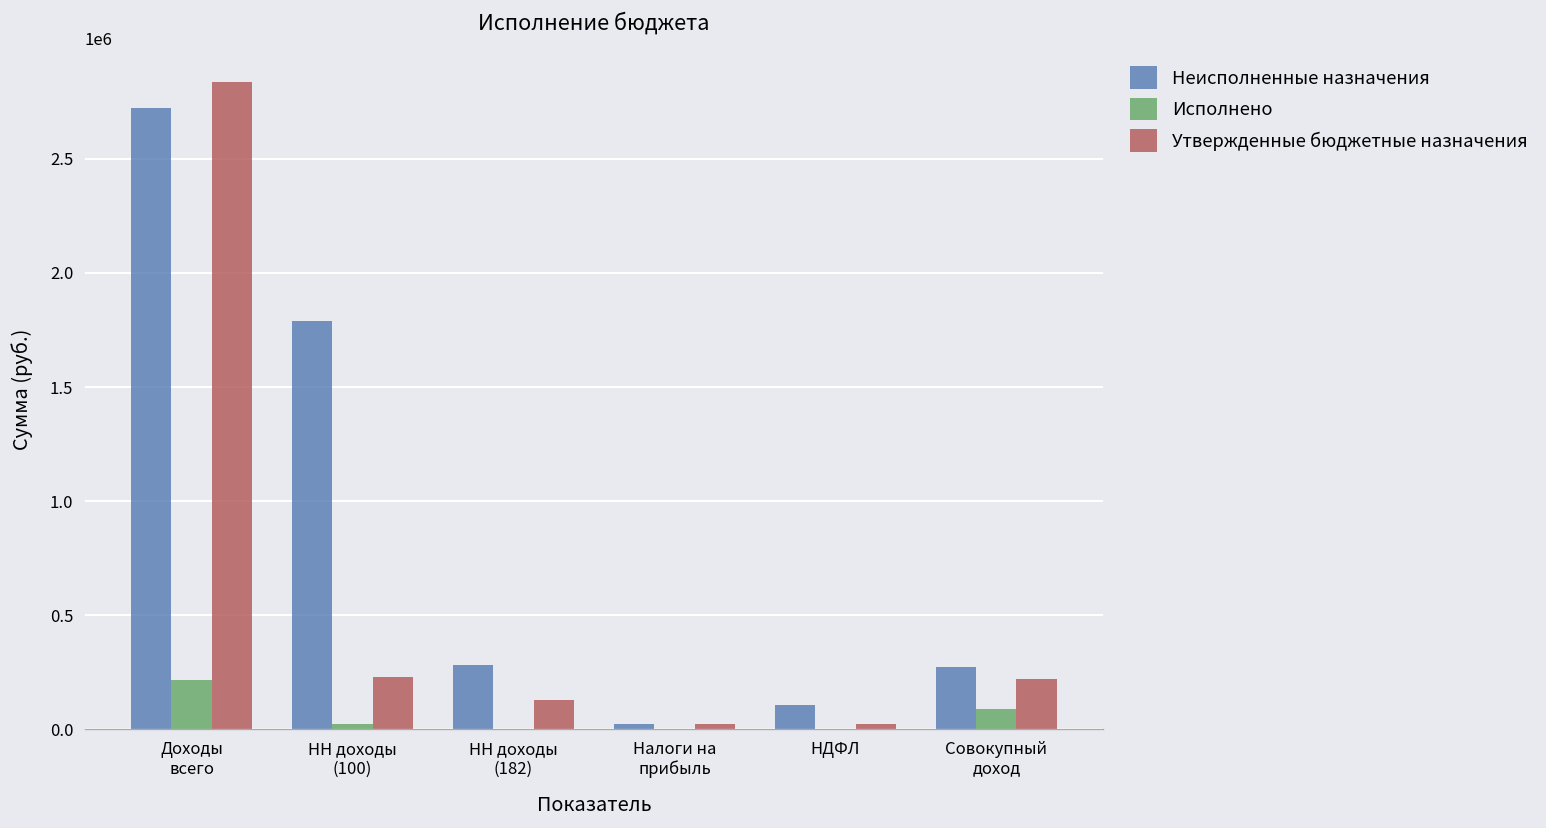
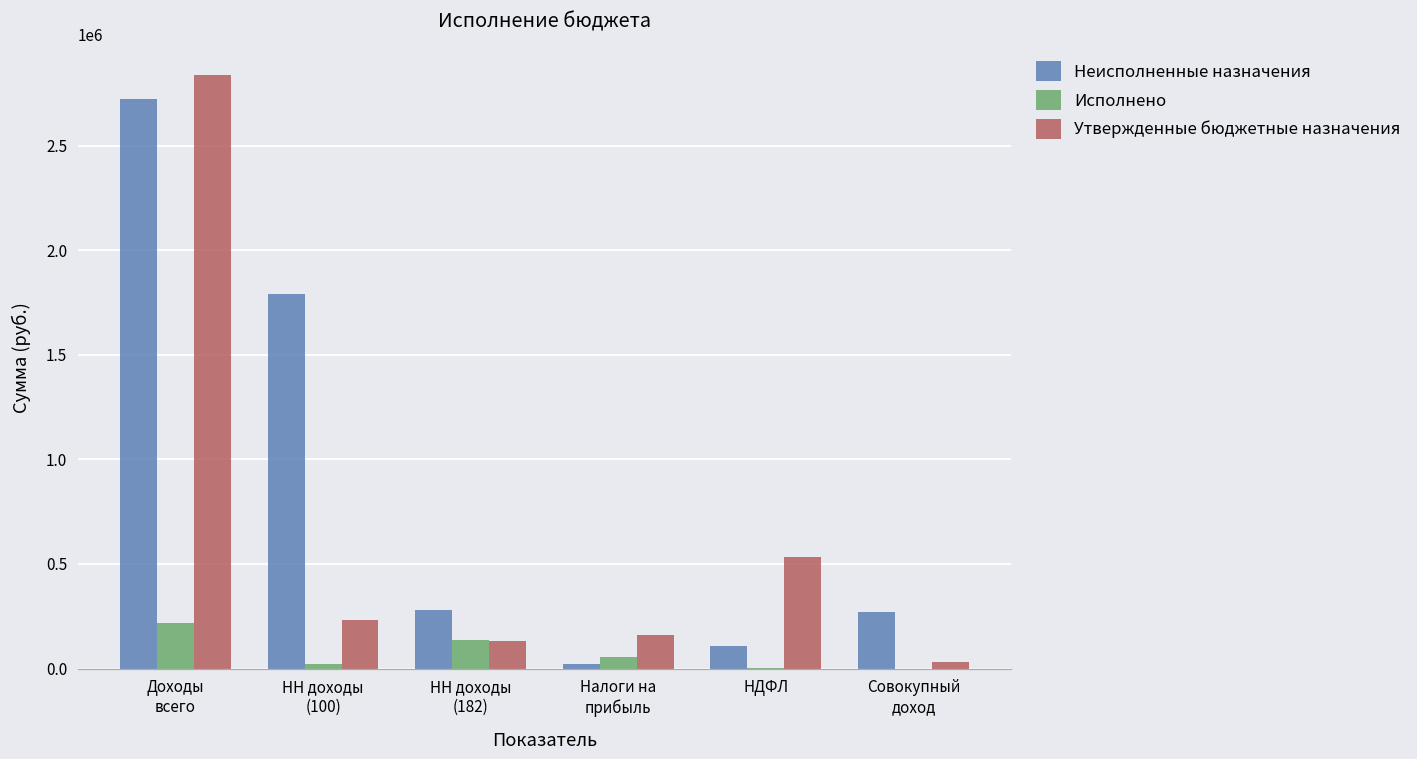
Исполнено, НН доходы (182): 0 -> 140000
Исполнено, Налоги на прибыль: 0 -> 50000
Утвержденные бюджетные назначения, Налоги на прибыль: 20000 -> 160000
Утвержденные бюджетные назначения, НДФЛ: 20000 -> 530000
Исполнено, Совокупный доход: 90000 -> 0
Утвержденные бюджетные назначения, Совокупный доход: 220000 -> 30000
